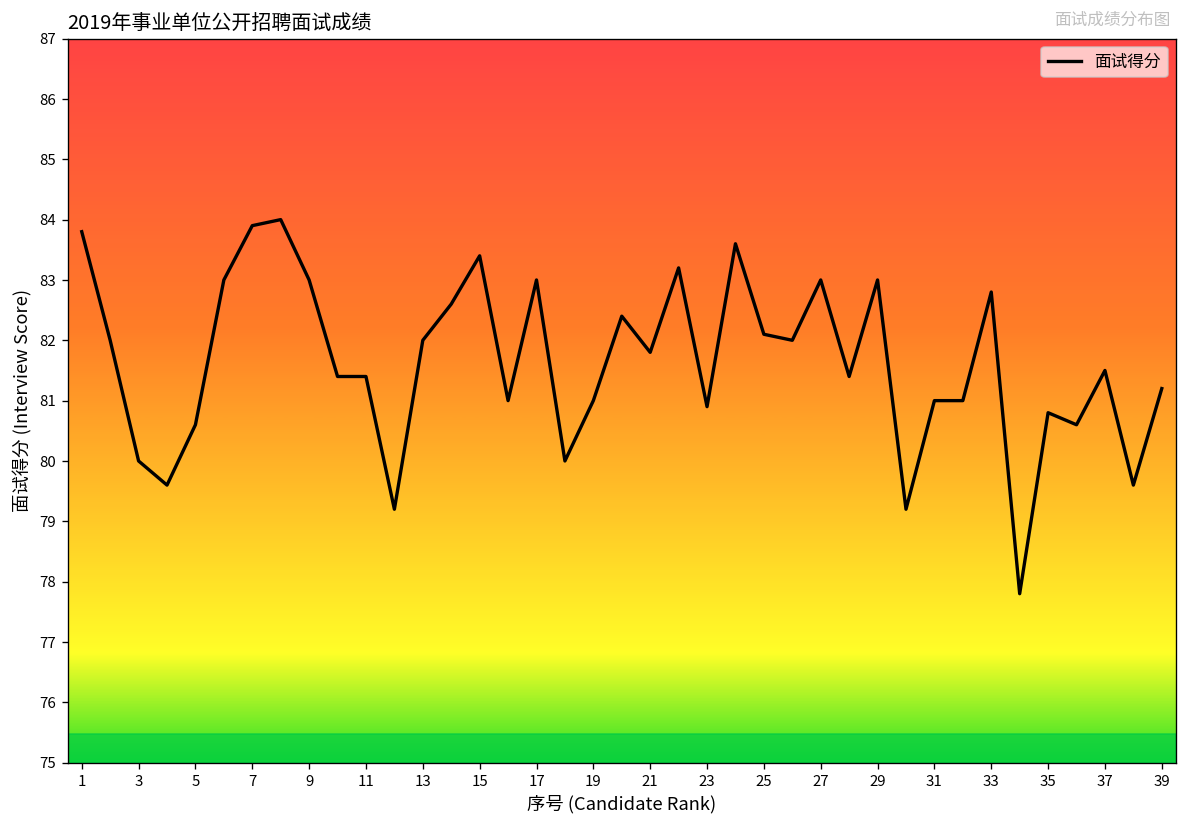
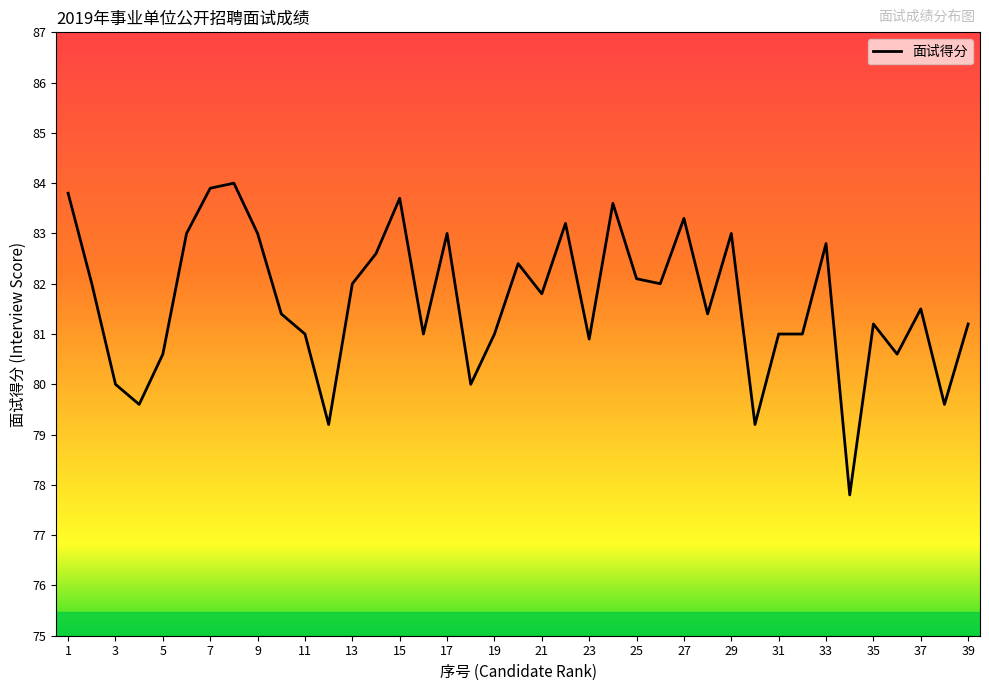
11: 81.4 -> 81.0
15: 83.4 -> 83.7
27: 83.0 -> 83.3
35: 80.8 -> 81.2
